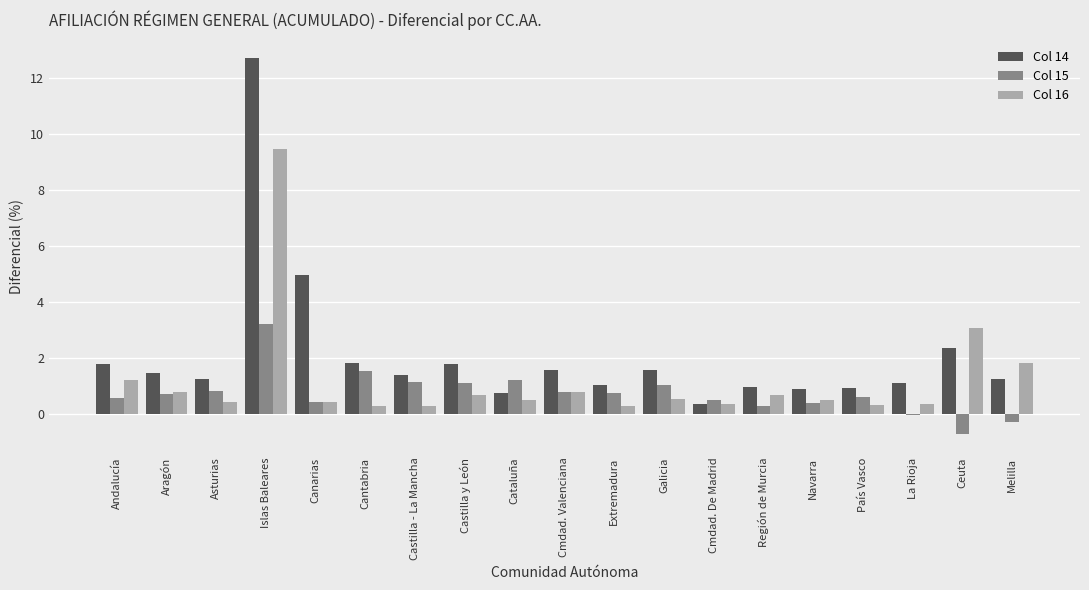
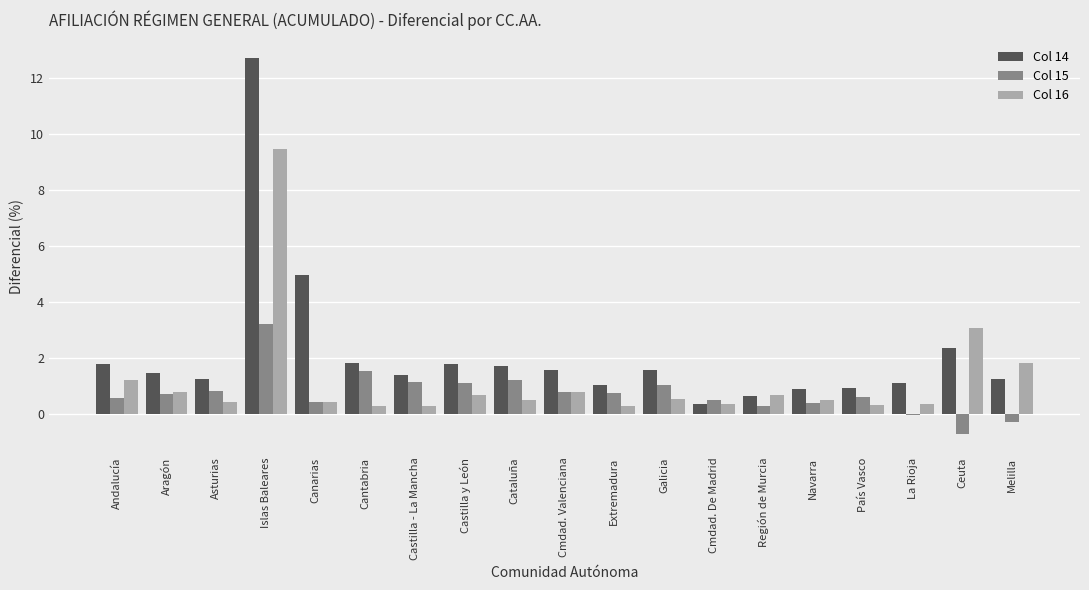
Col 14, Cataluña: 0.8 -> 1.7
Col 14, Región de Murcia: 1.0 -> 0.7
